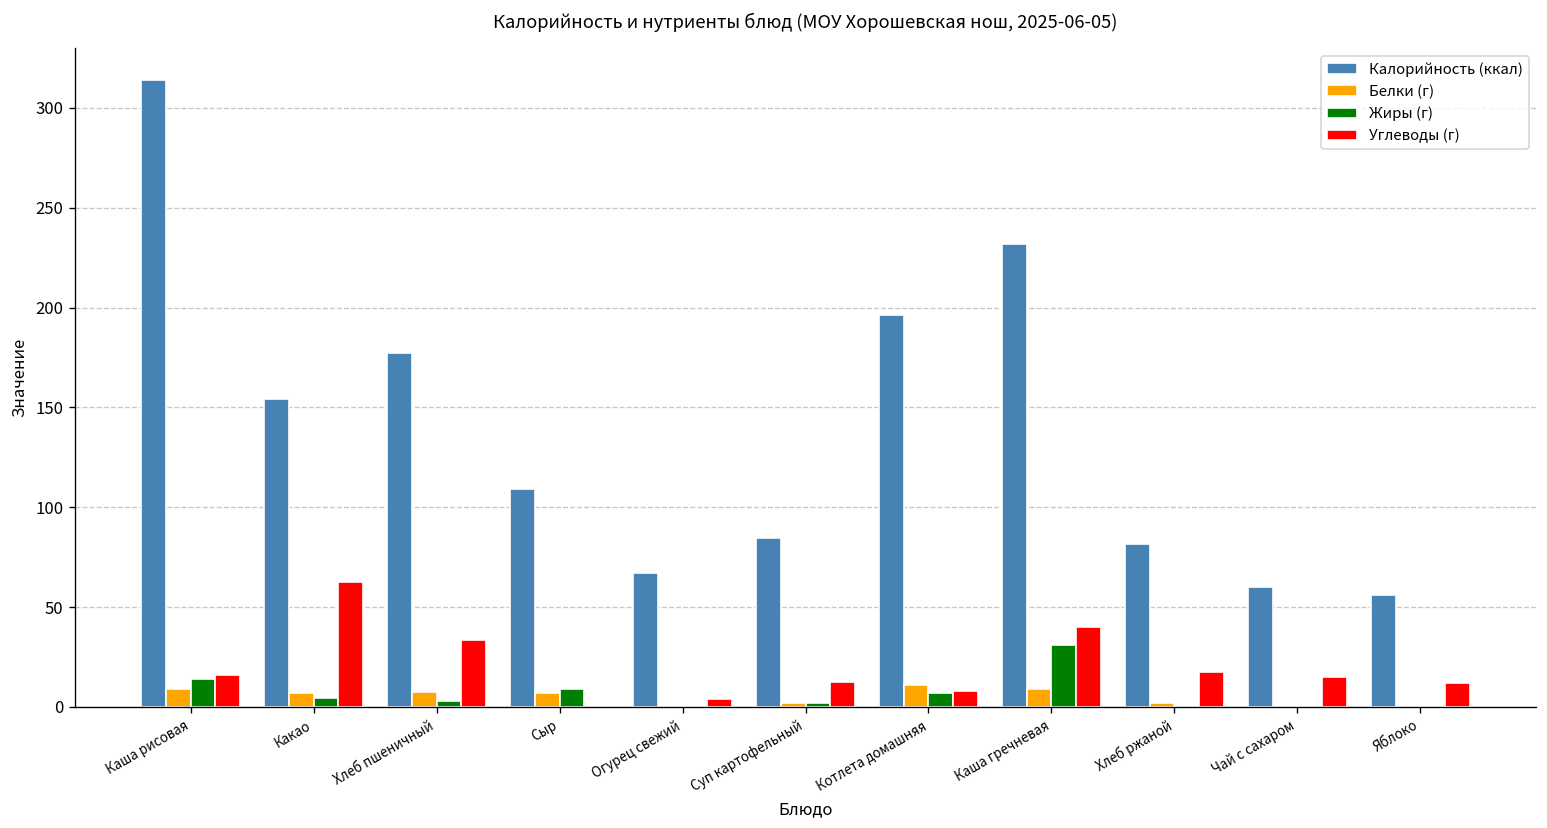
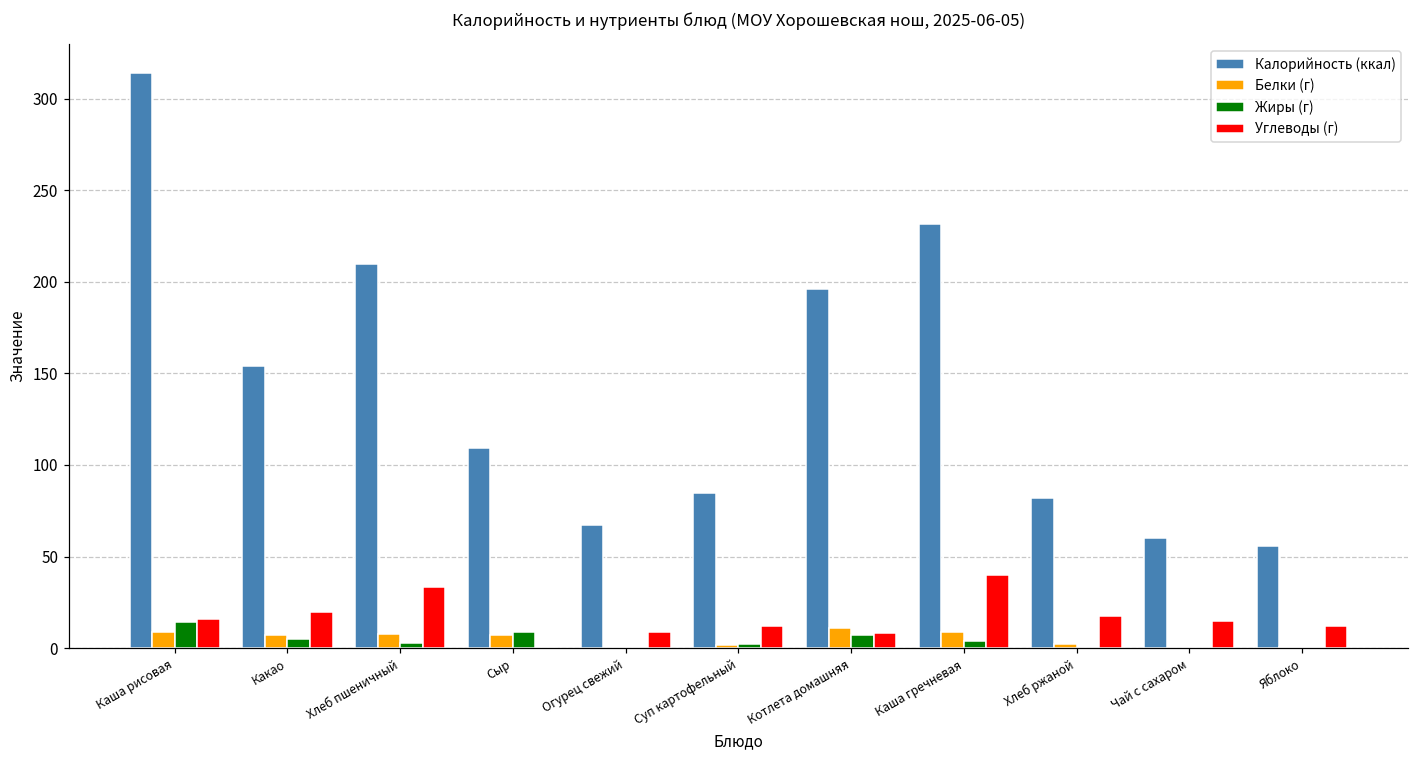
Углеводы (г), Какао: 63 -> 20
Калорийность (ккал), Хлеб пшеничный: 177 -> 210
Углеводы (г), Огурец свежий: 4 -> 9
Жиры (г), Каша гречневая: 31 -> 4
